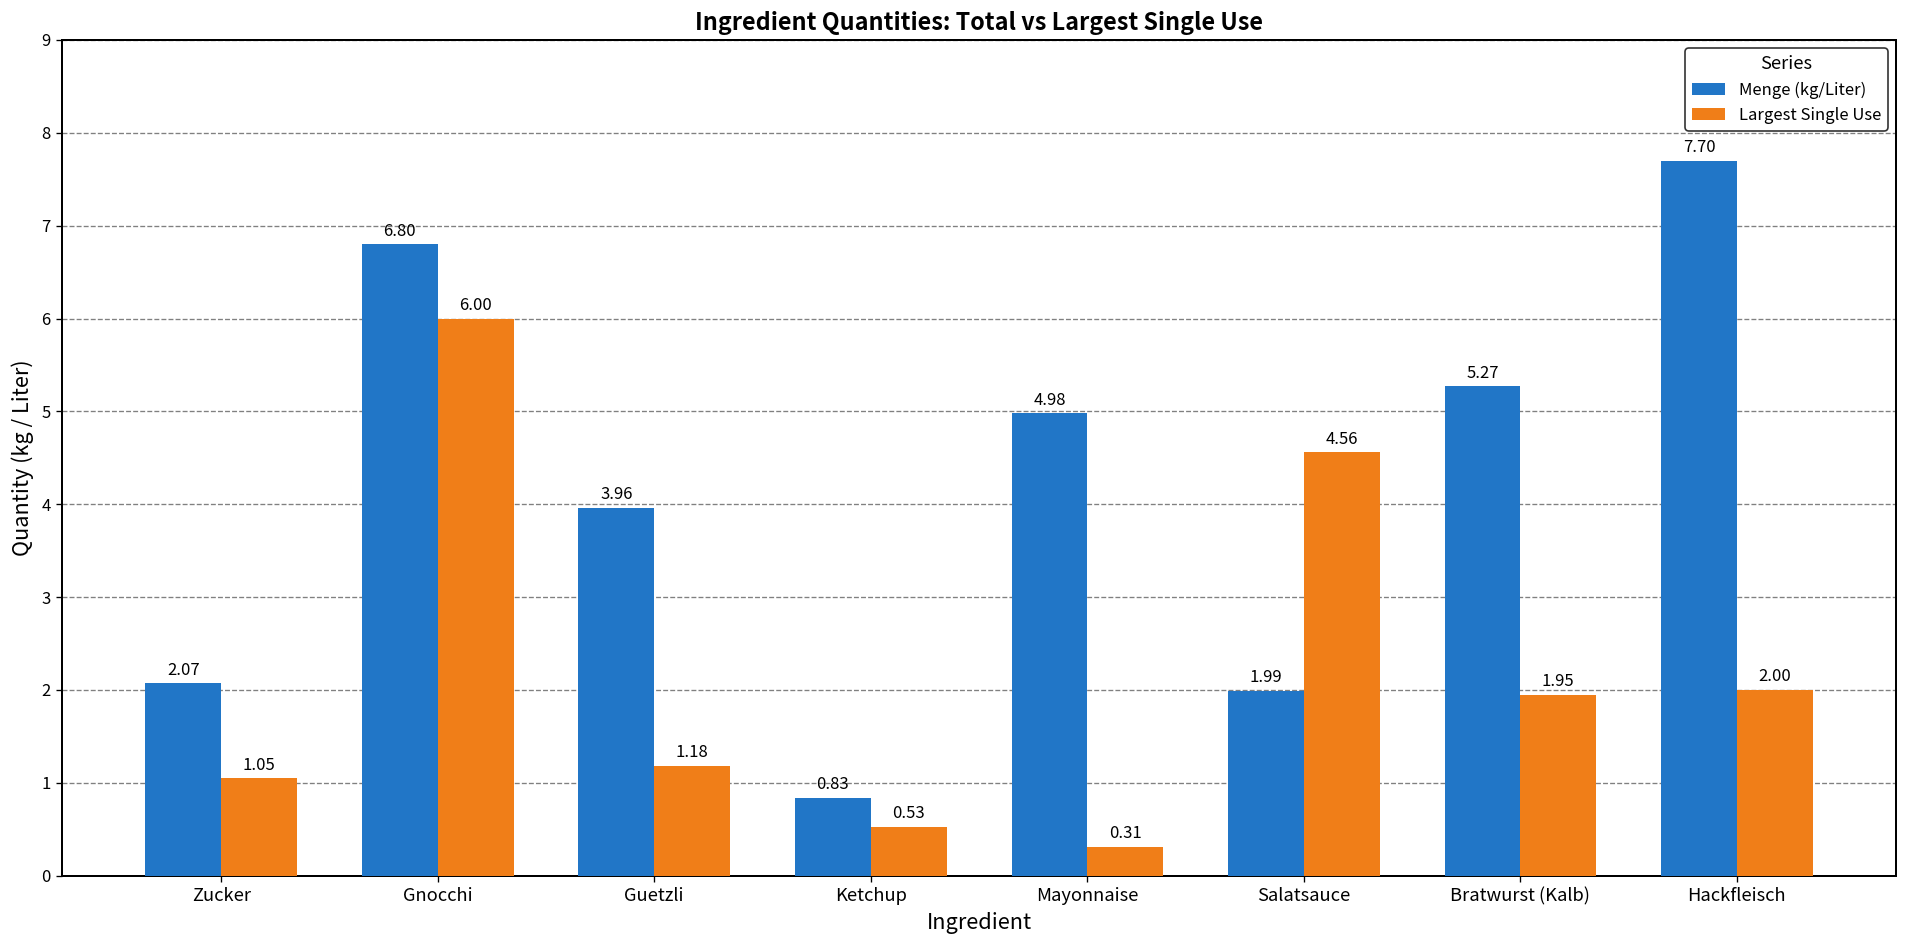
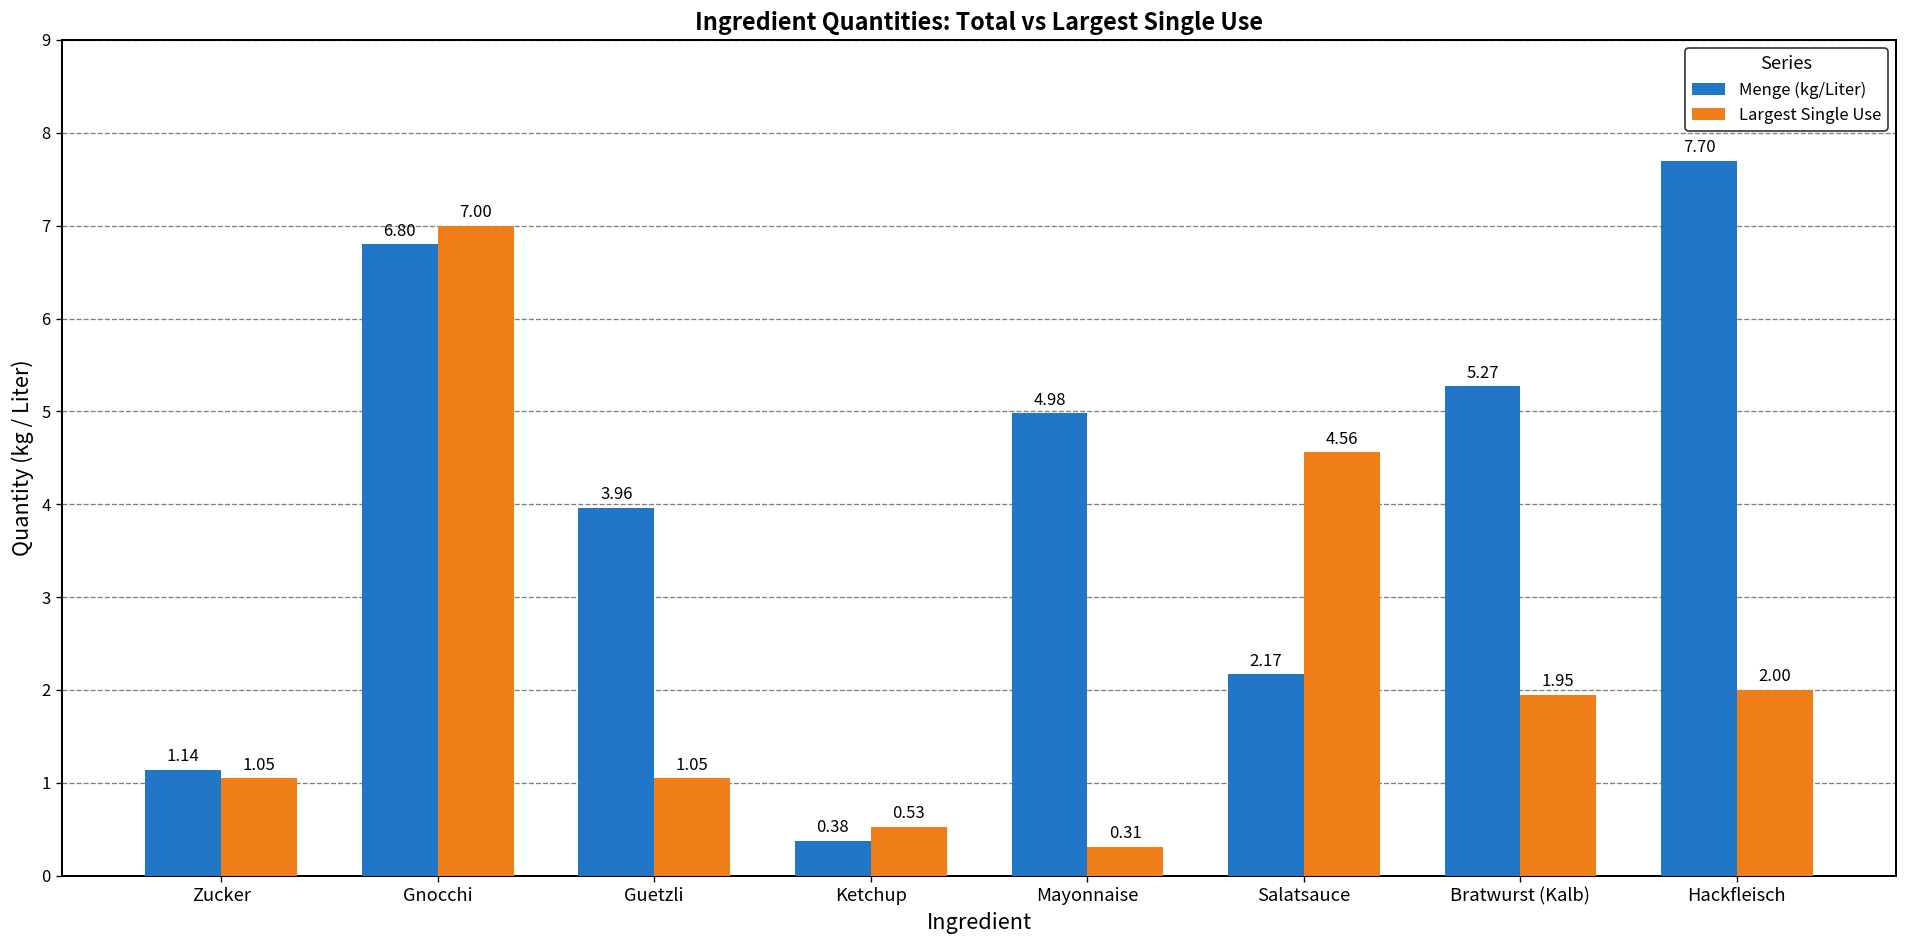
Menge (kg/Liter), Zucker: 2.07 -> 1.14
Largest Single Use, Gnocchi: 6.00 -> 7.00
Largest Single Use, Guetzli: 1.18 -> 1.05
Menge (kg/Liter), Ketchup: 0.83 -> 0.38
Menge (kg/Liter), Salatsauce: 1.99 -> 2.17
